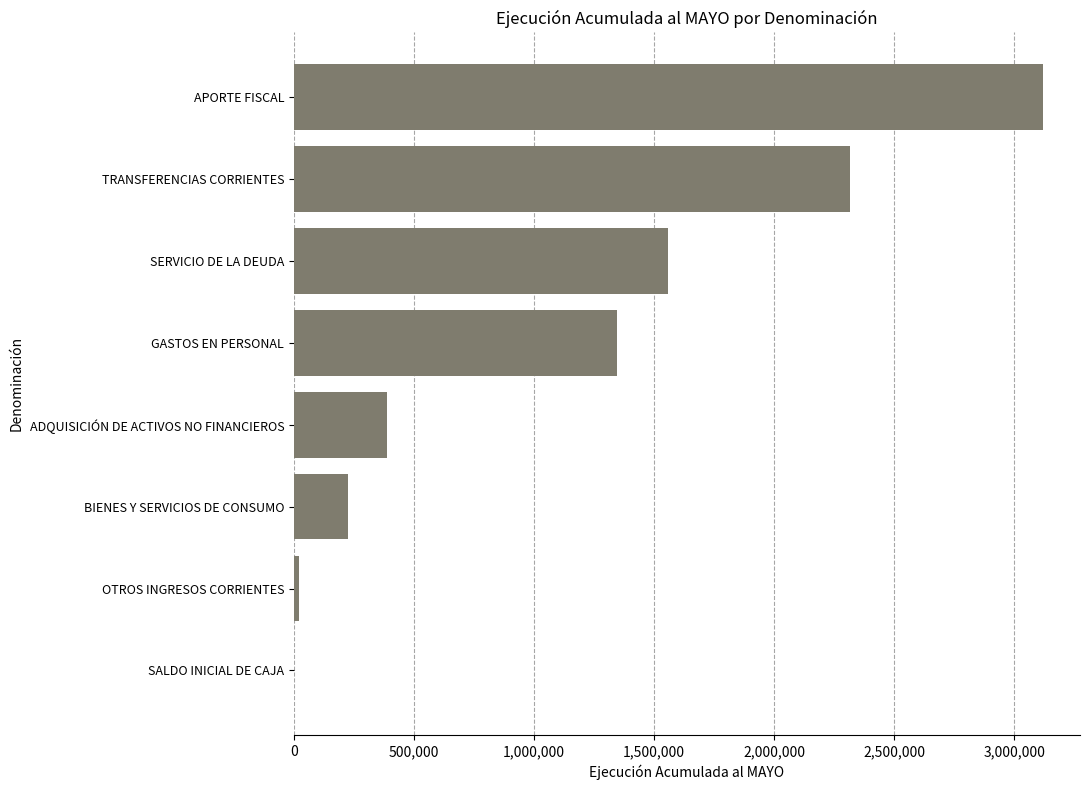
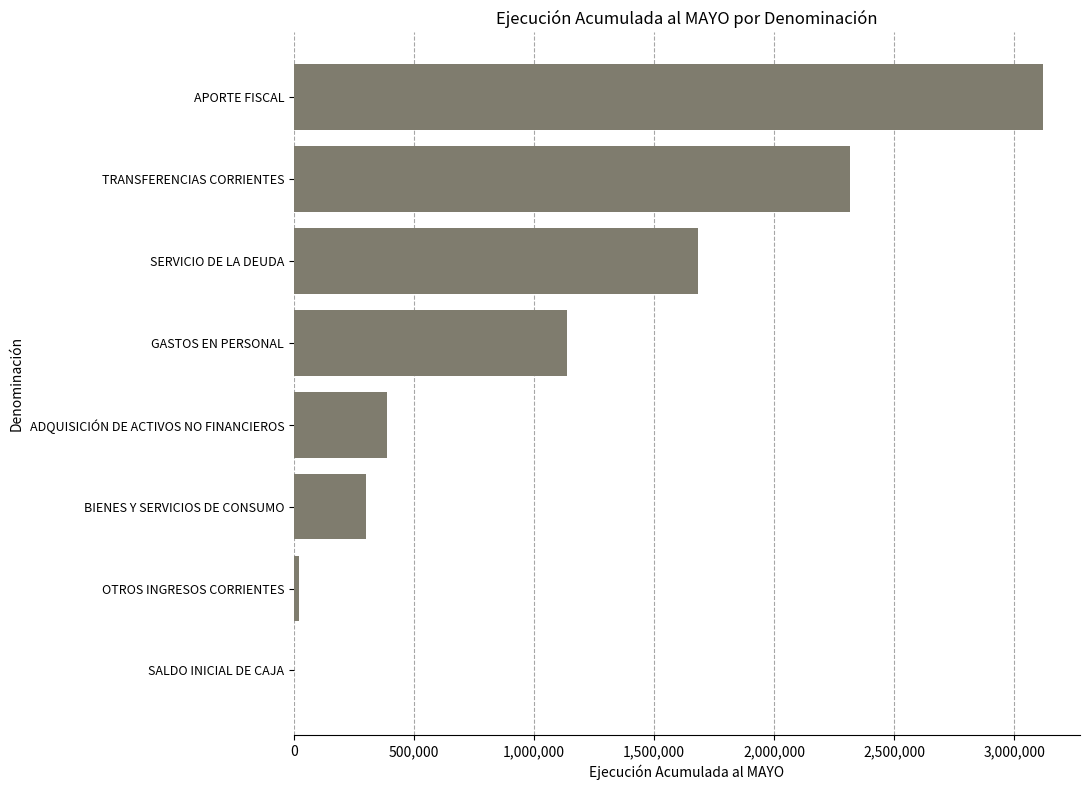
SERVICIO DE LA DEUDA: 1,560,000 -> 1,680,000
GASTOS EN PERSONAL: 1,340,000 -> 1,140,000
BIENES Y SERVICIOS DE CONSUMO: 230,000 -> 300,000
